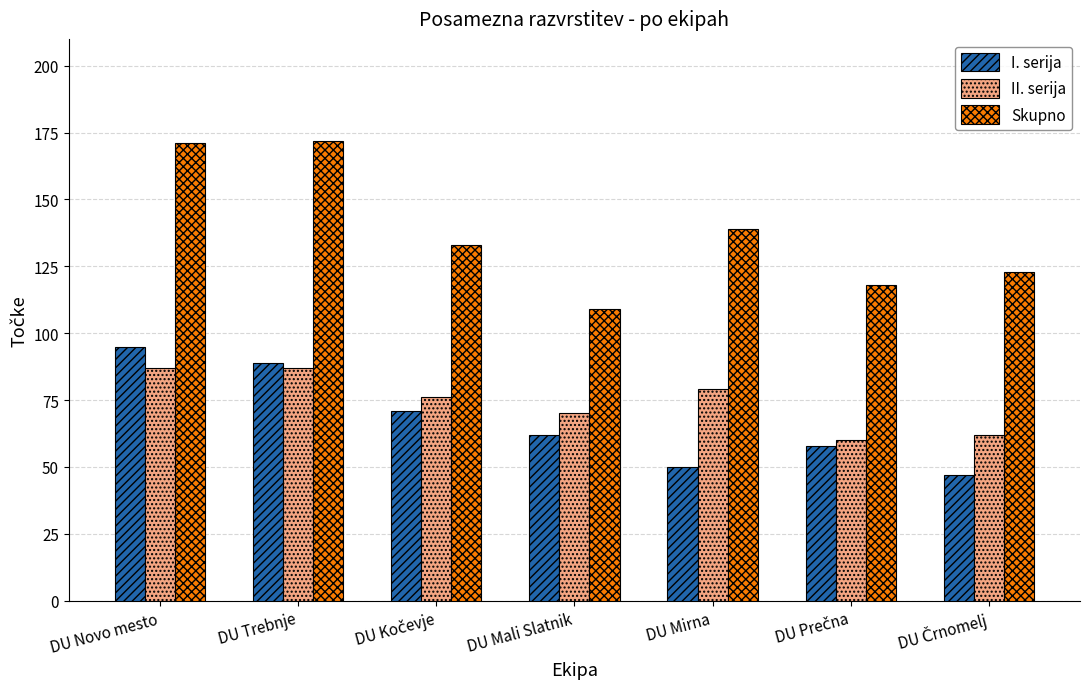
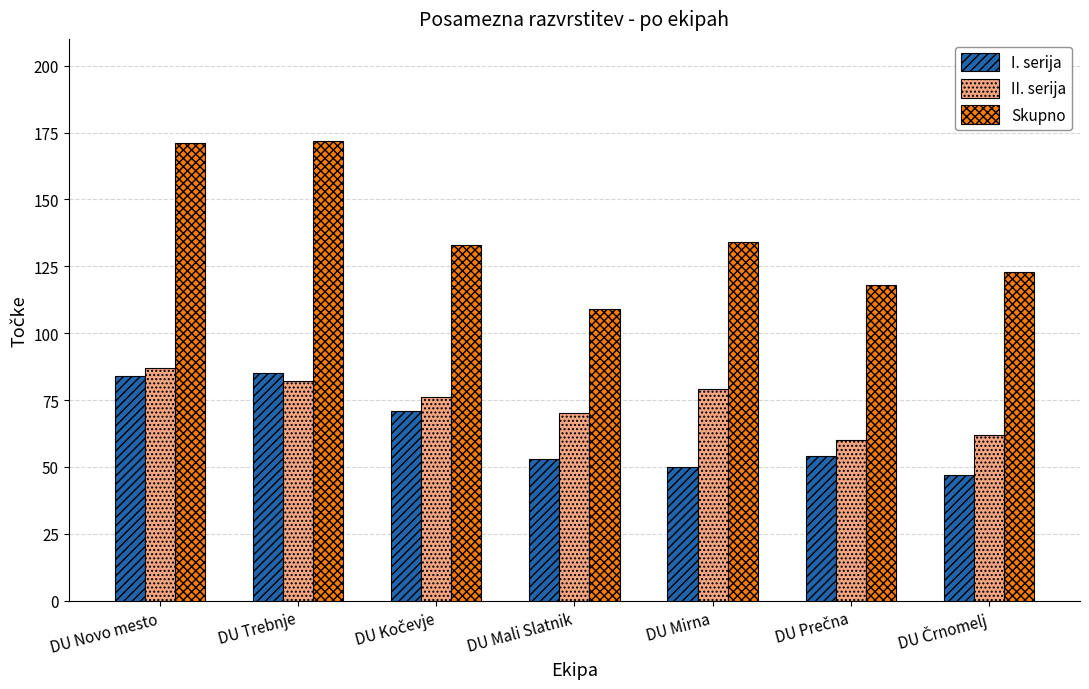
I. serija, DU Novo mesto: 95 -> 84
I. serija, DU Trebnje: 89 -> 85
II. serija, DU Trebnje: 87 -> 82
I. serija, DU Mali Slatnik: 62 -> 53
Skupno, DU Mirna: 139 -> 134
I. serija, DU Prečna: 58 -> 54
